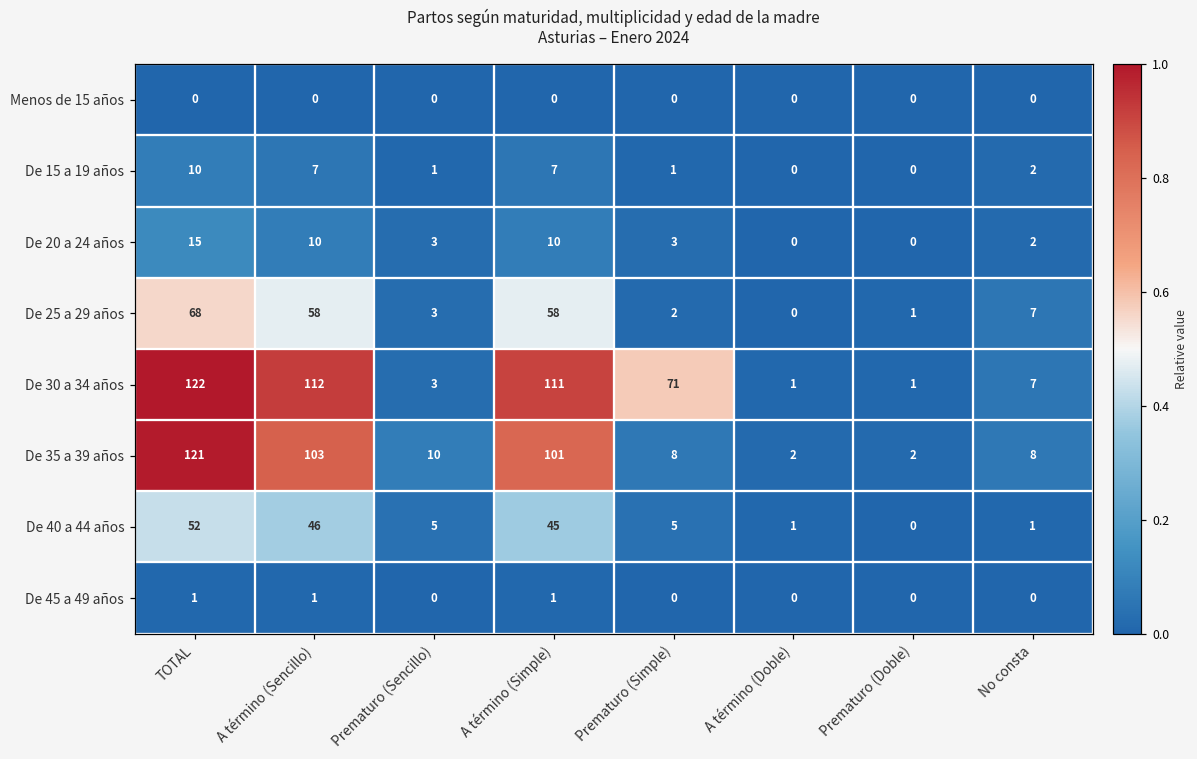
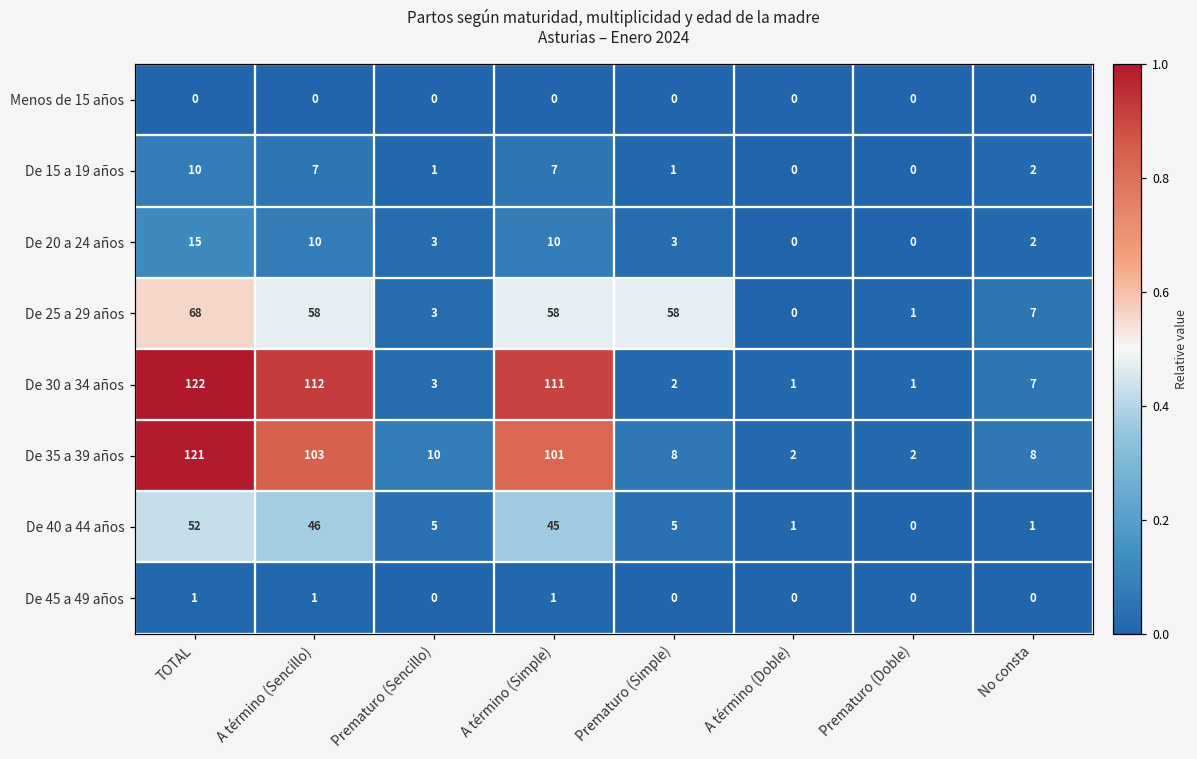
De 25 a 29 años, Prematuro (Simple): 2 -> 58
De 30 a 34 años, Prematuro (Simple): 71 -> 2
